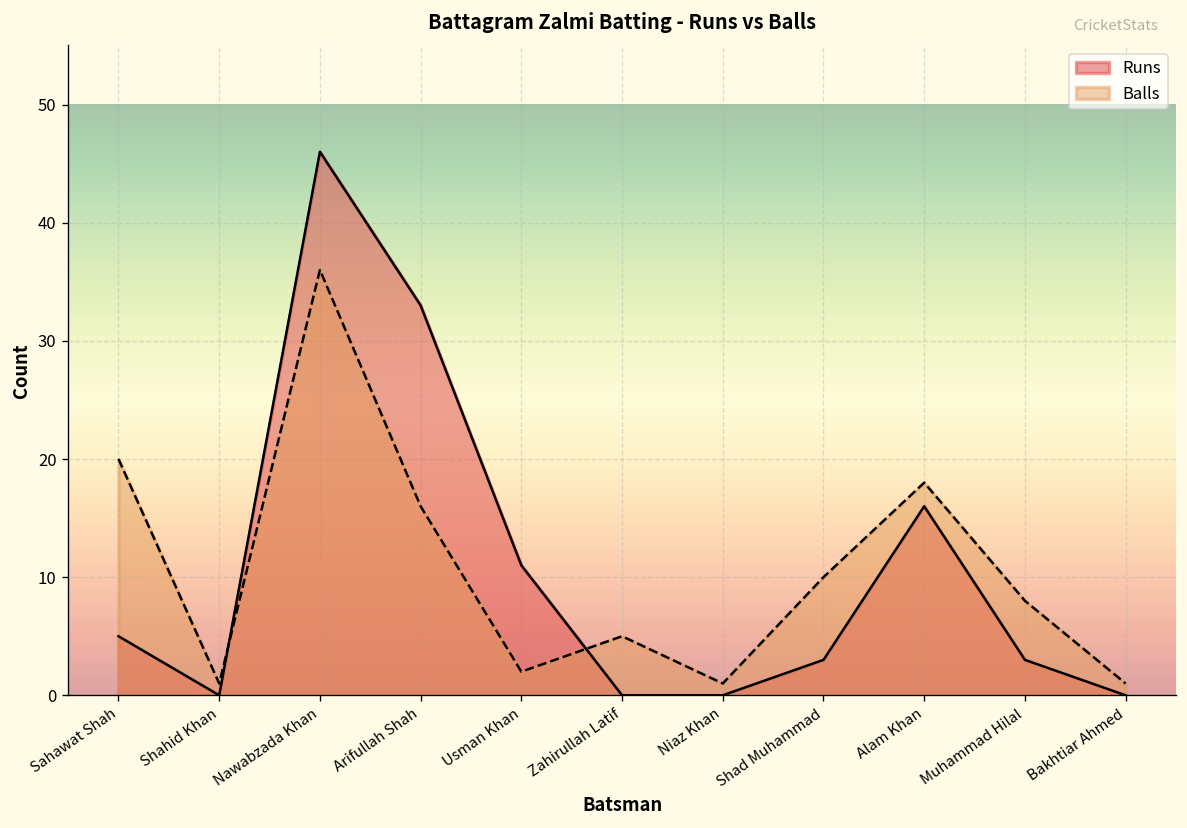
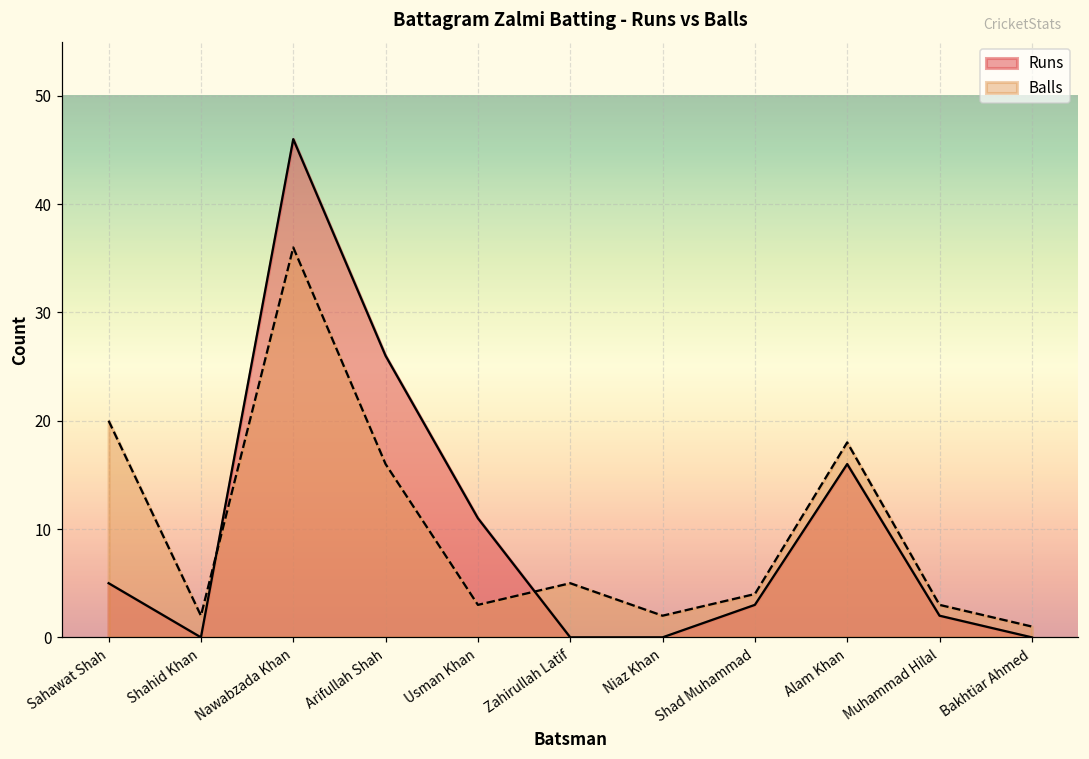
Balls, Shahid Khan: 1 -> 2
Runs, Arifullah Shah: 33 -> 26
Balls, Usman Khan: 2 -> 3
Balls, Niaz Khan: 1 -> 2
Balls, Shad Muhammad: 10 -> 4
Runs, Muhammad Hilal: 3 -> 2
Balls, Muhammad Hilal: 8 -> 3
